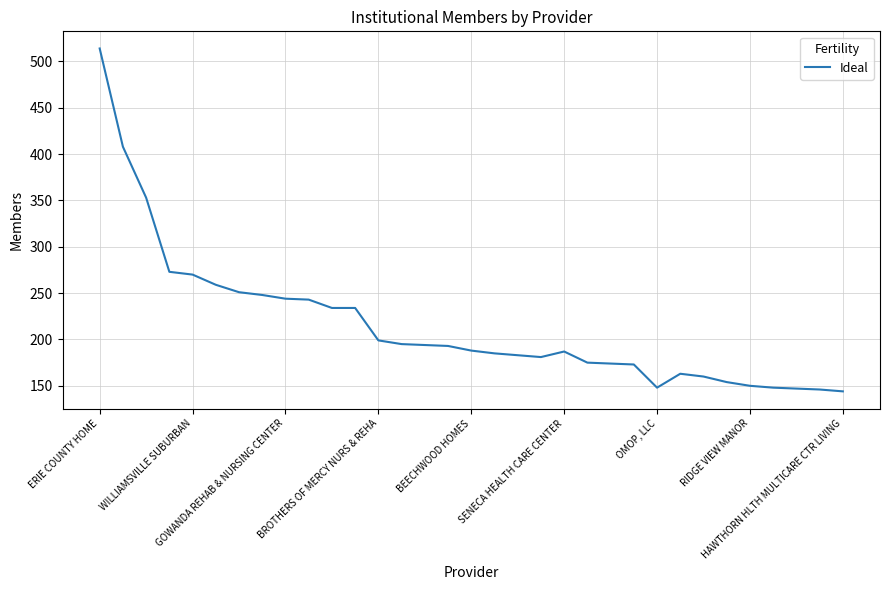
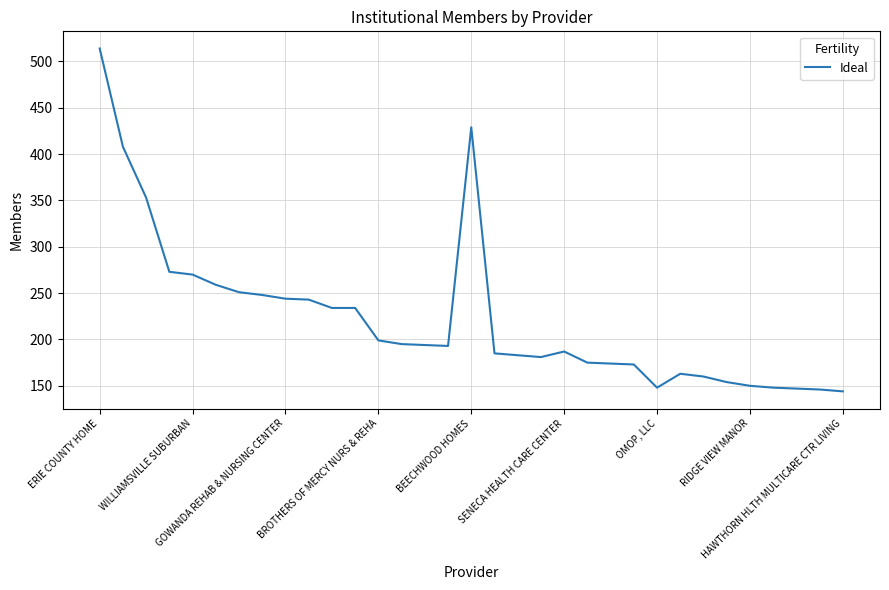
BEECHWOOD HOMES: 190 -> 430
